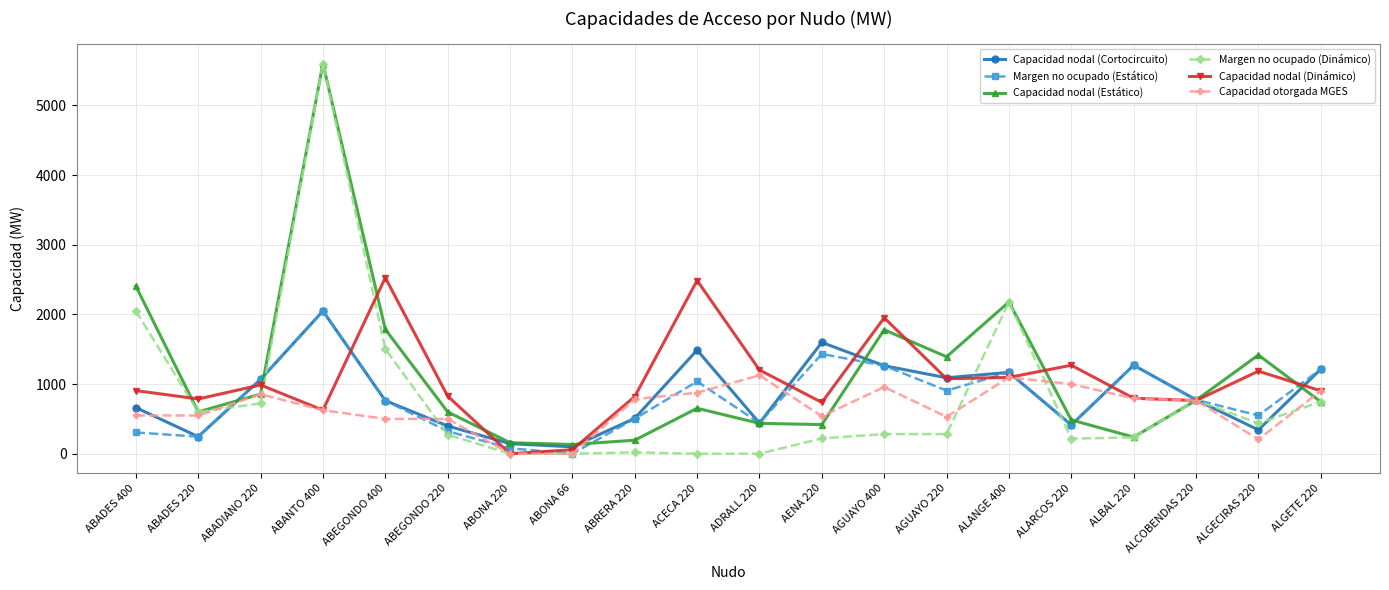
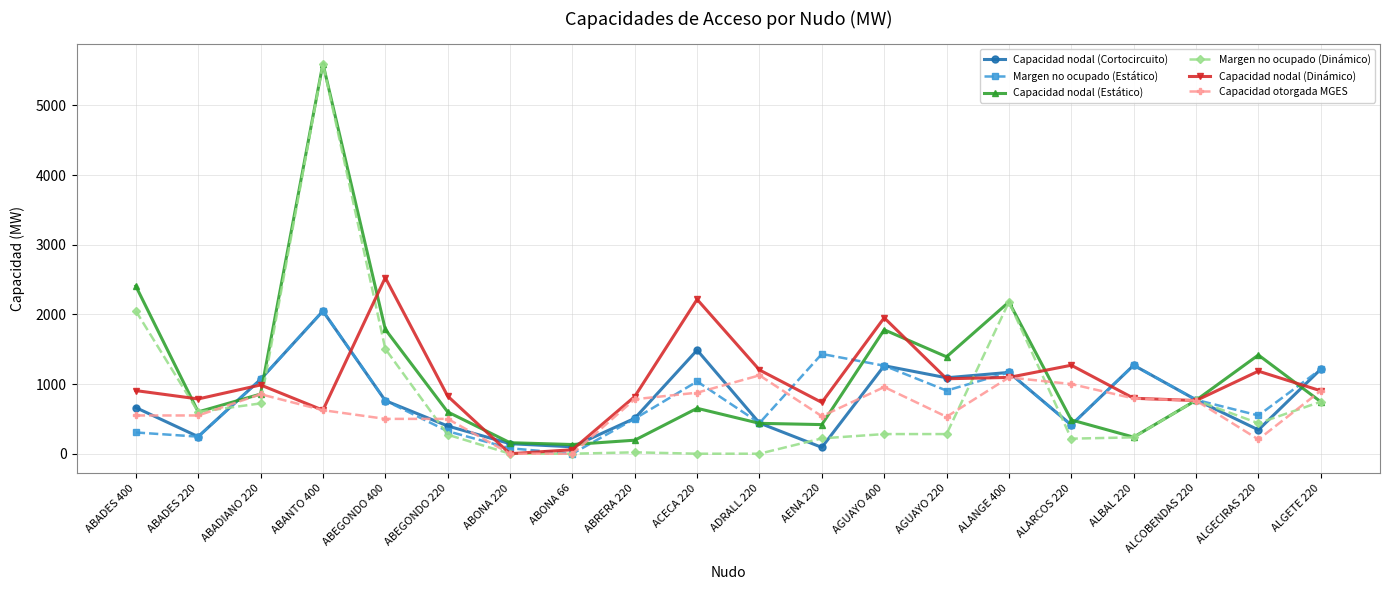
Capacidad nodal (Dinámico), ACECA 220: 2500 -> 2200
Capacidad nodal (Cortocircuito), AENA 220: 1600 -> 100
